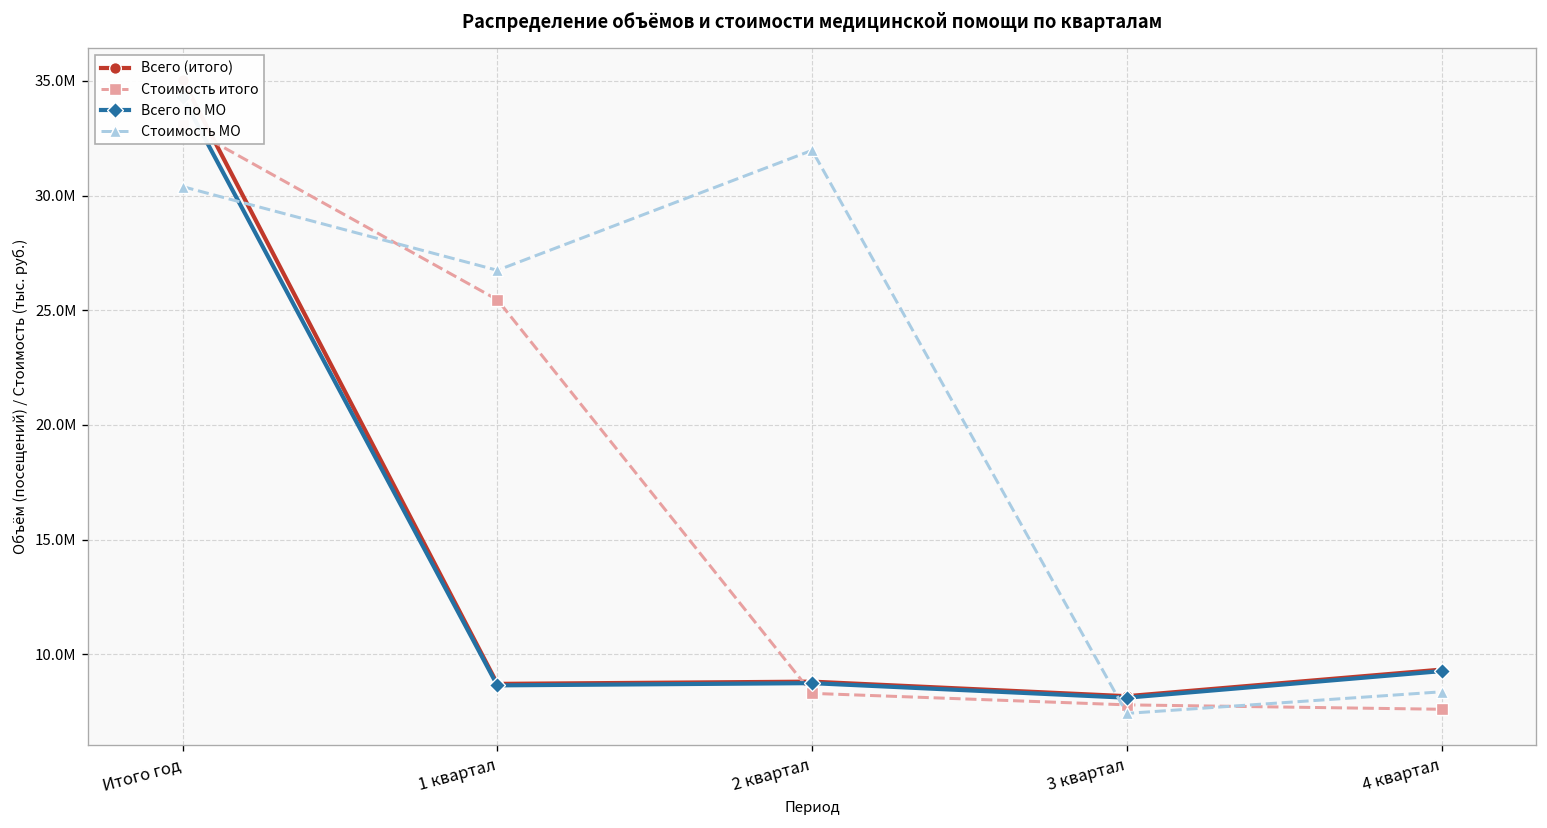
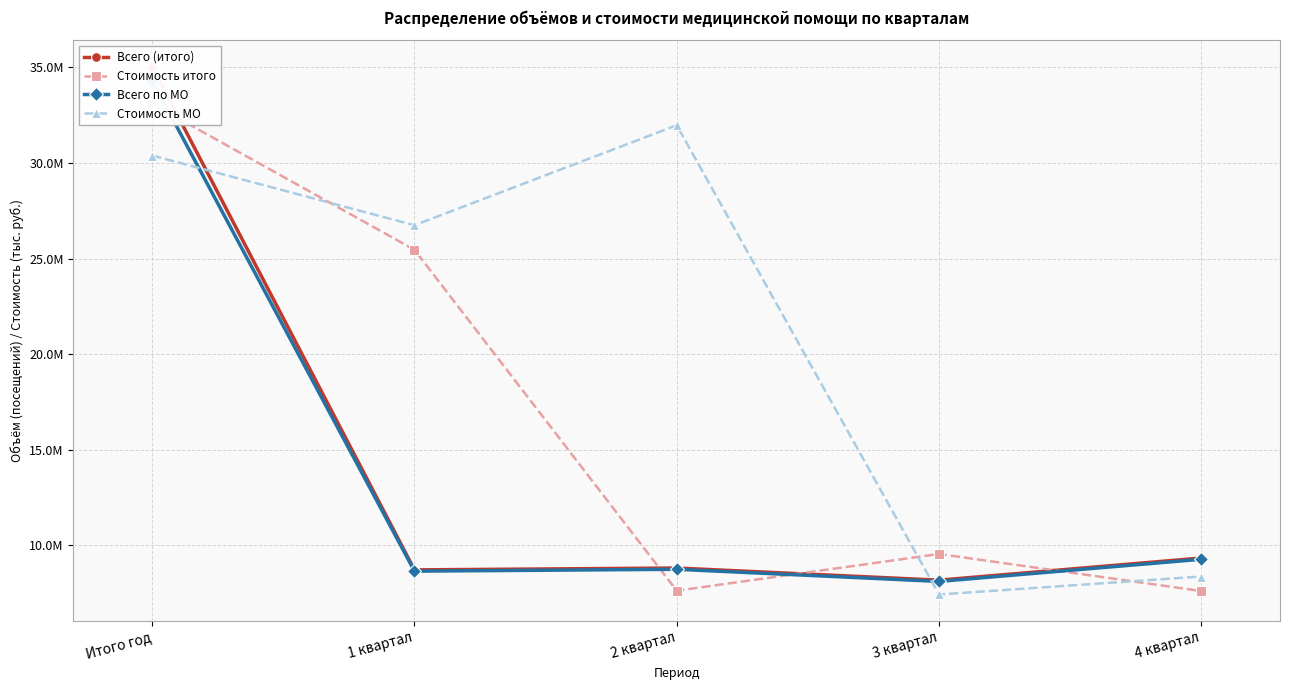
Стоимость итого, 2 квартал: 8300000 -> 7600000
Стоимость итого, 3 квартал: 7800000 -> 9500000
